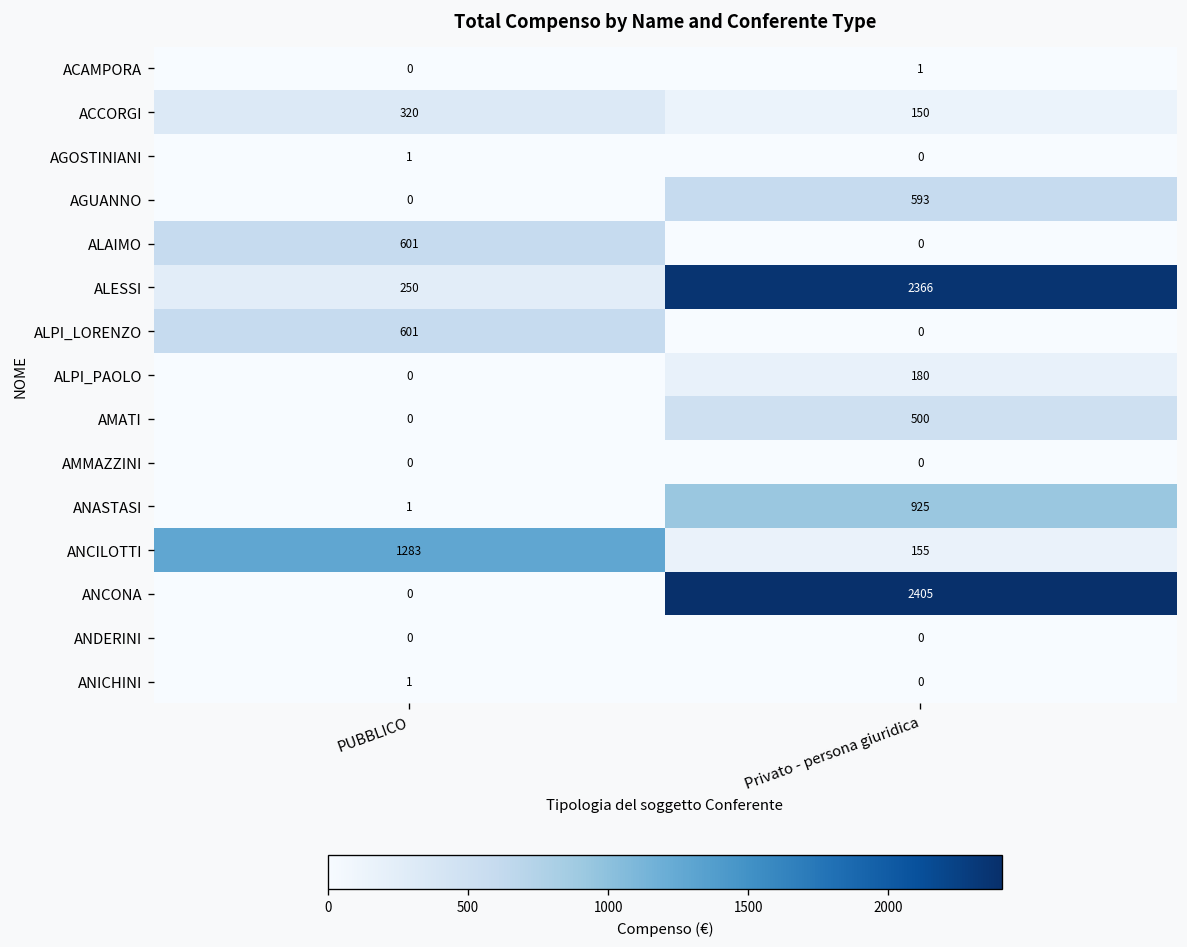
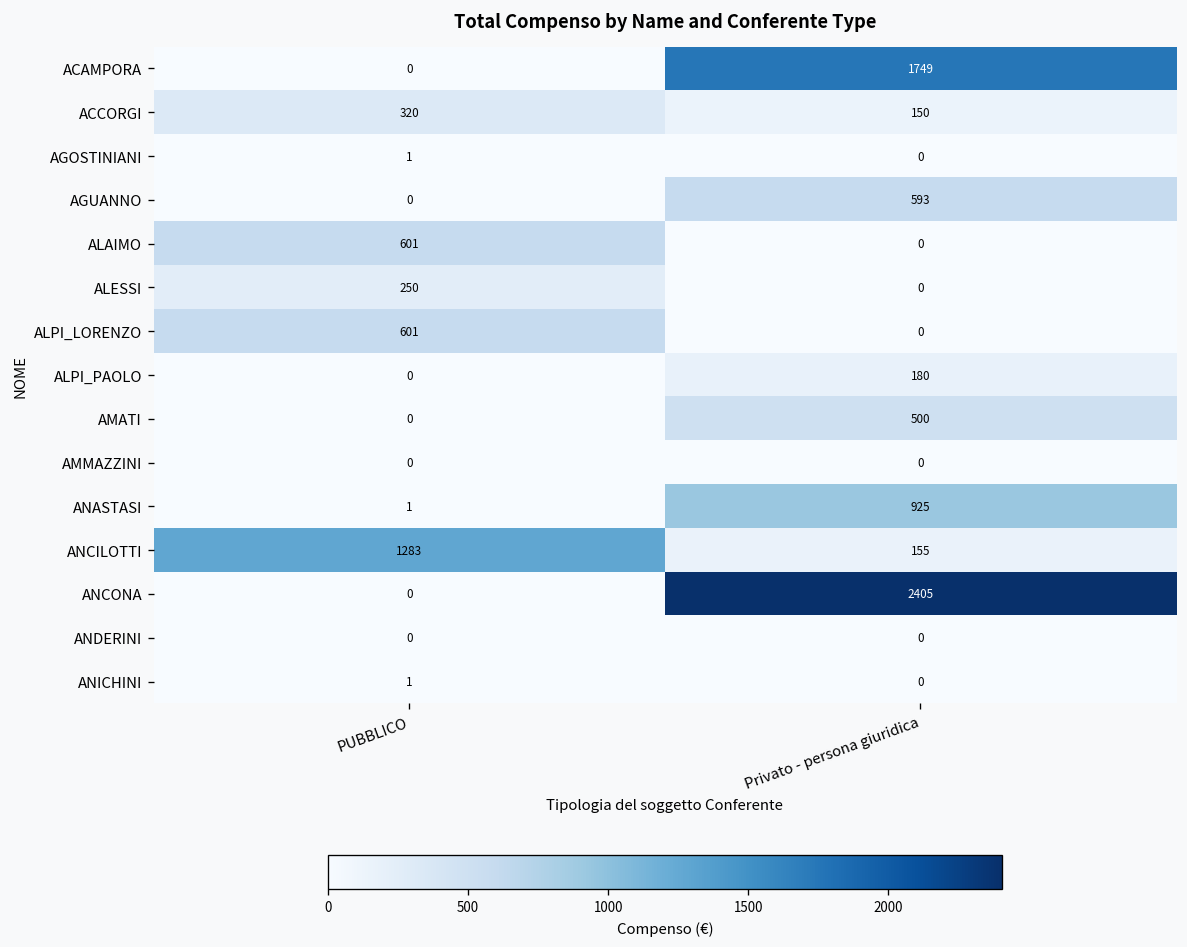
ACAMPORA, Privato - persona giuridica: 1 -> 1749
ALESSI, Privato - persona giuridica: 2366 -> 0
